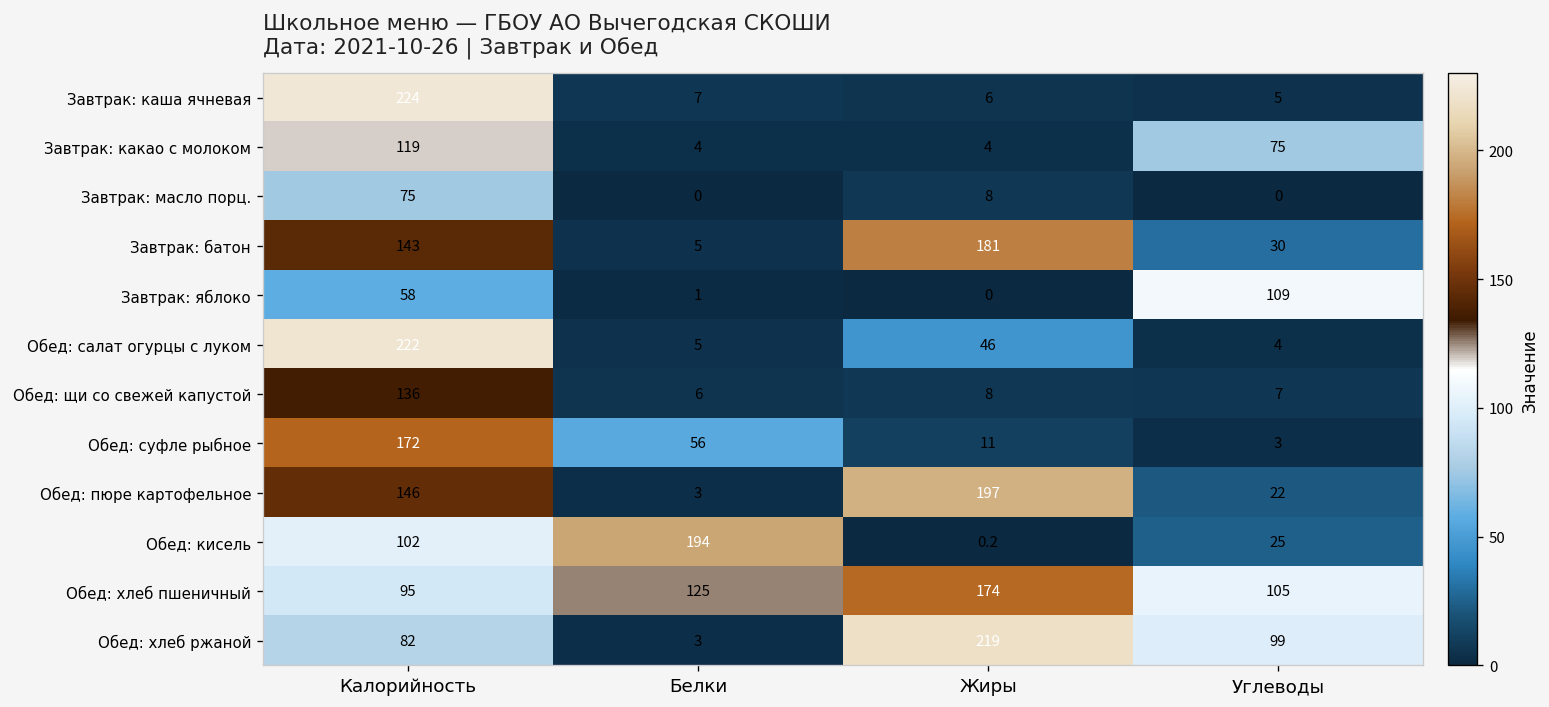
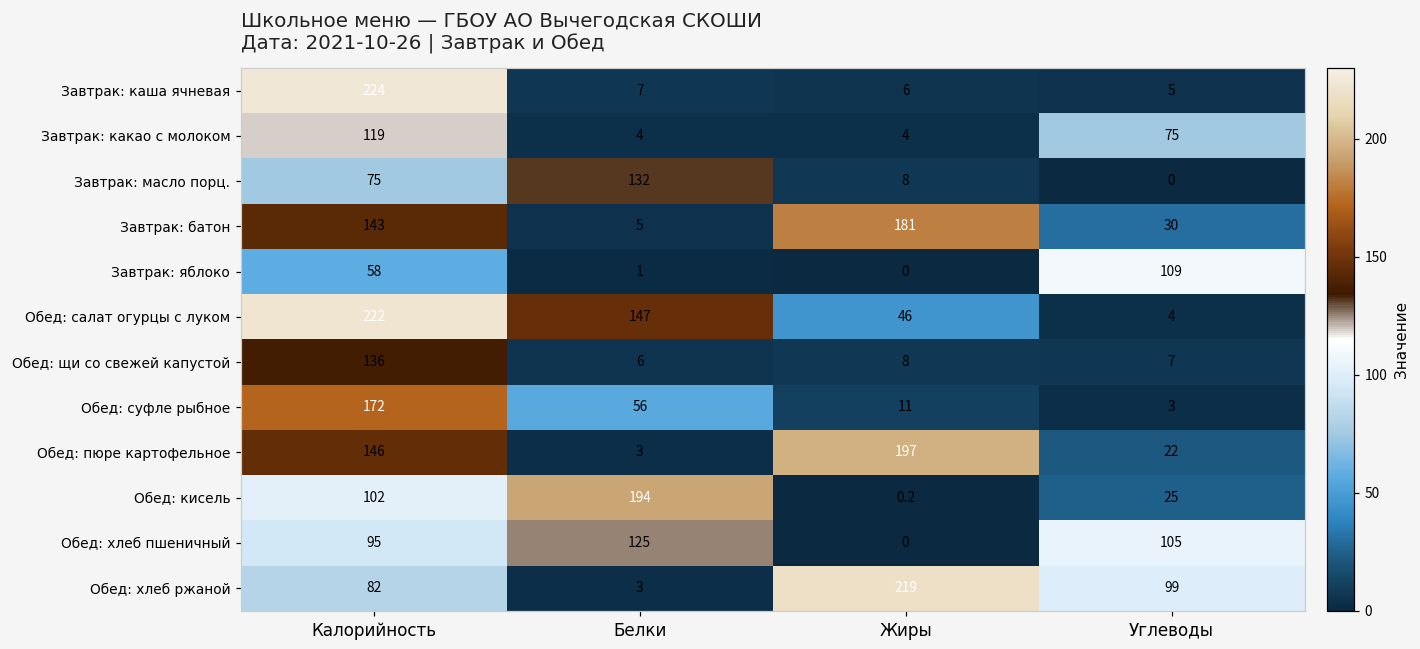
Завтрак: масло порц., Белки: 0 -> 132
Обед: салат огурцы с луком, Белки: 5 -> 147
Обед: хлеб пшеничный, Жиры: 174 -> 0
